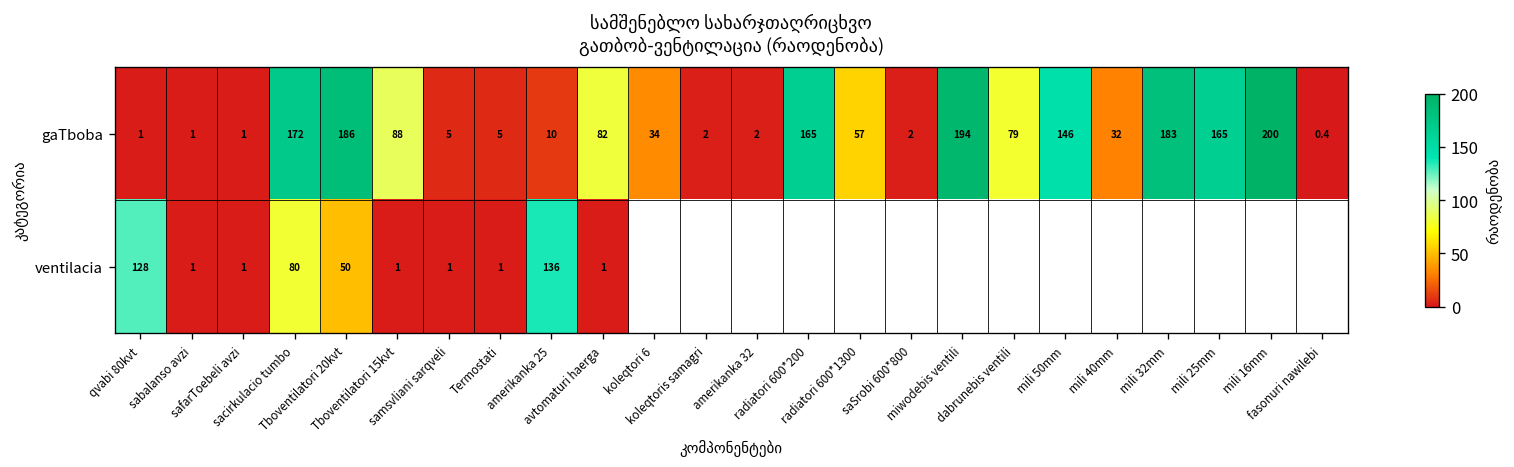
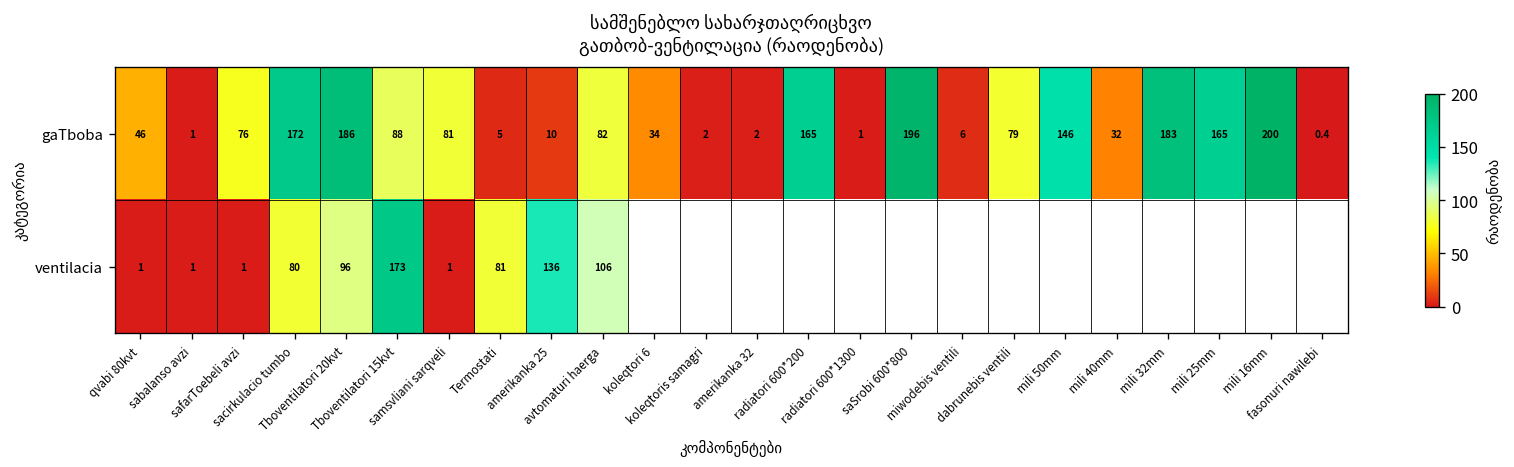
gaTboba, qvabi 80kvt: 1 -> 46
gaTboba, safarToebeli avzi: 1 -> 76
gaTboba, samsvliani sarqveli: 5 -> 81
gaTboba, radiatori 600*1300: 57 -> 1
gaTboba, saSrobi 600*800: 2 -> 196
gaTboba, miwodebis ventili: 194 -> 6
ventilacia, qvabi 80kvt: 128 -> 1
ventilacia, Tboventilatori 20kvt: 50 -> 96
ventilacia, Tboventilatori 15kvt: 1 -> 173
ventilacia, Termostati: 1 -> 81
ventilacia, avtomaturi haerga: 1 -> 106
